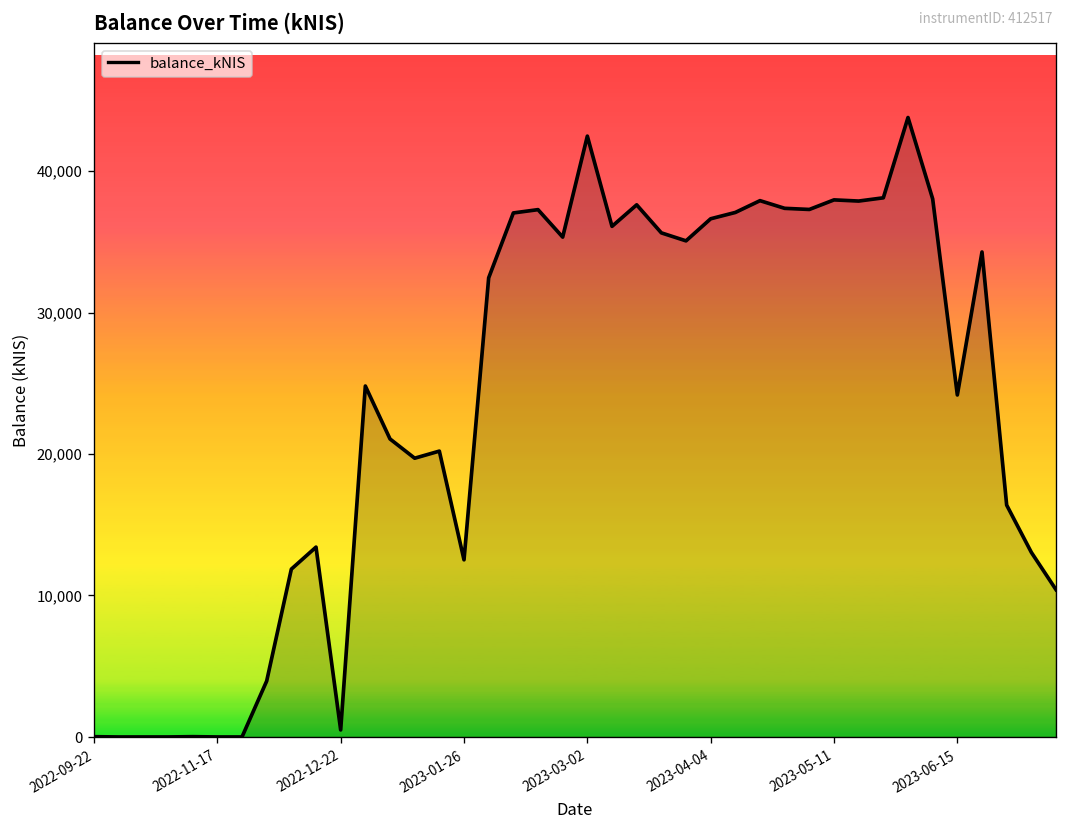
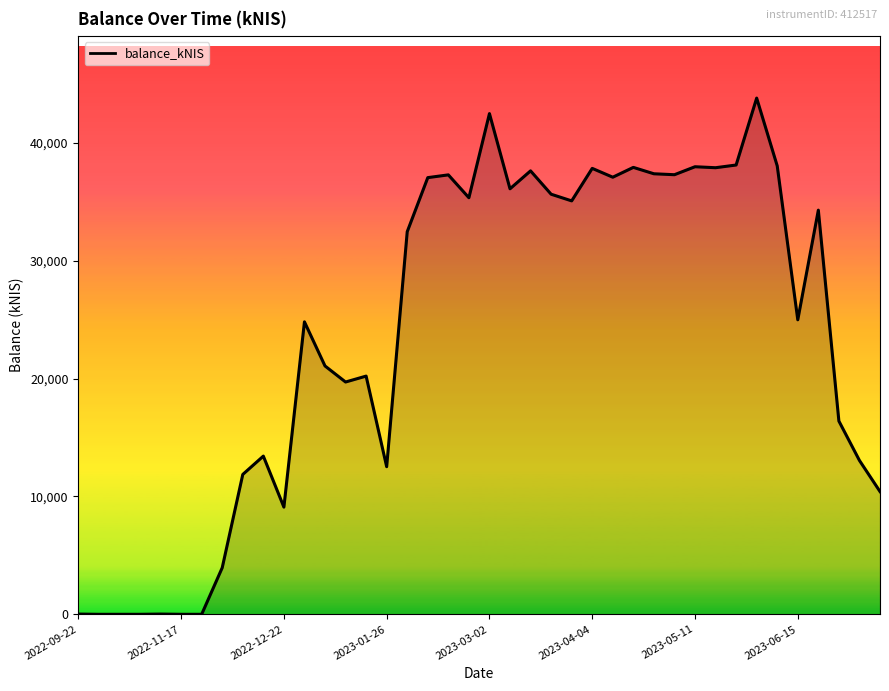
2022-12-22: 500 -> 9,100
2023-04-04: 36,600 -> 37,800
2023-06-15: 24,200 -> 25,000
